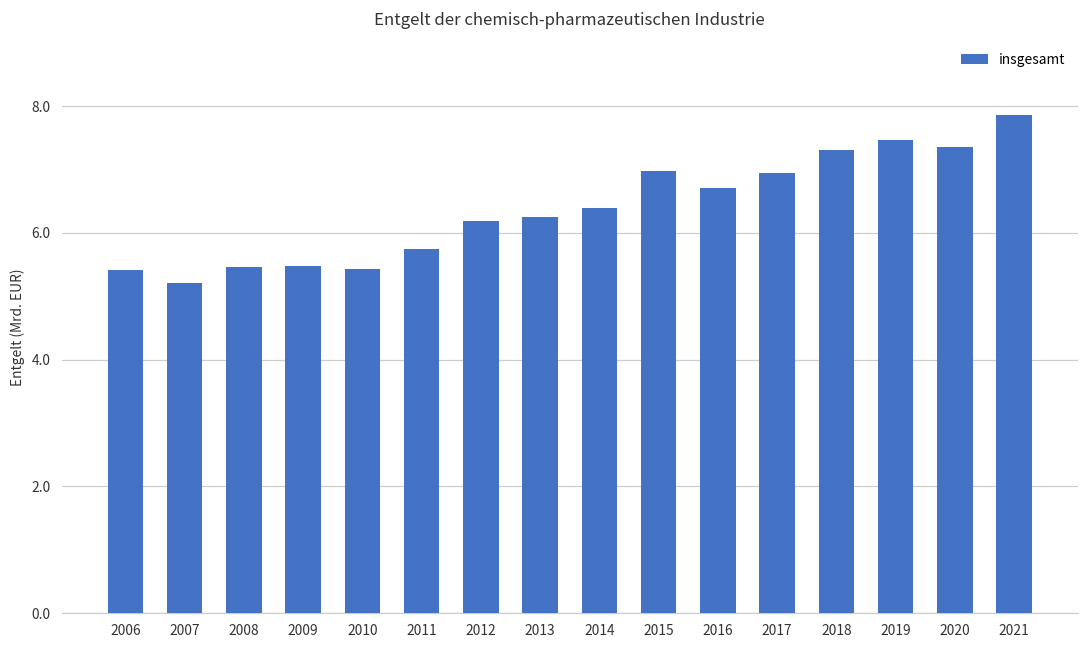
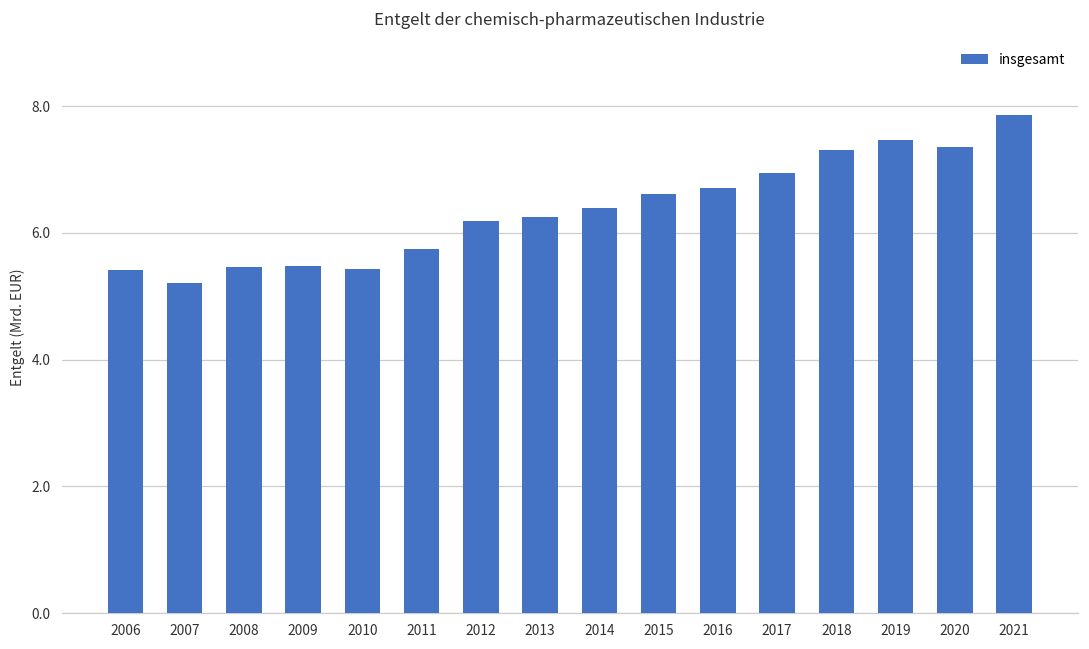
2015: 7.0 -> 6.6
